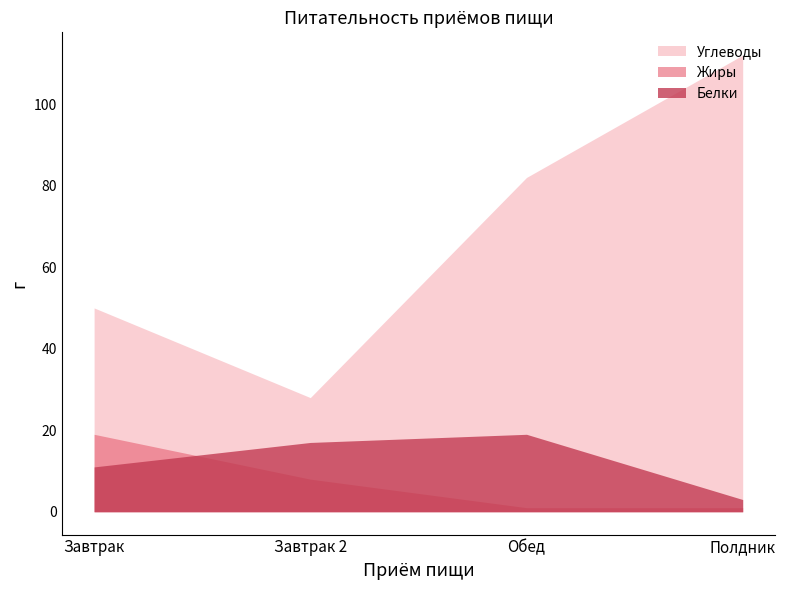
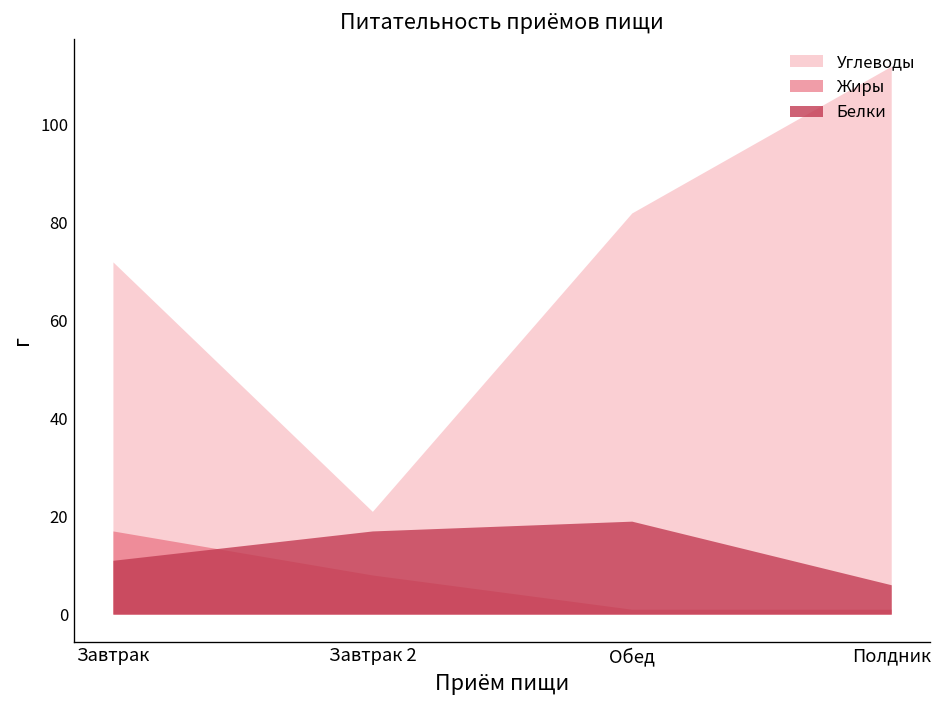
Углеводы, Завтрак: 50 -> 72
Жиры, Завтрак: 19 -> 17
Углеводы, Завтрак 2: 28 -> 21
Белки, Полдник: 3 -> 6
